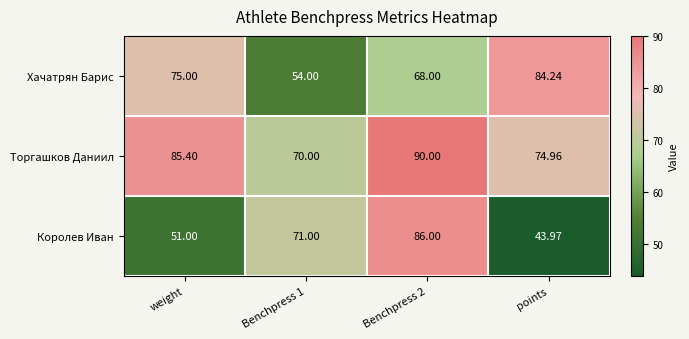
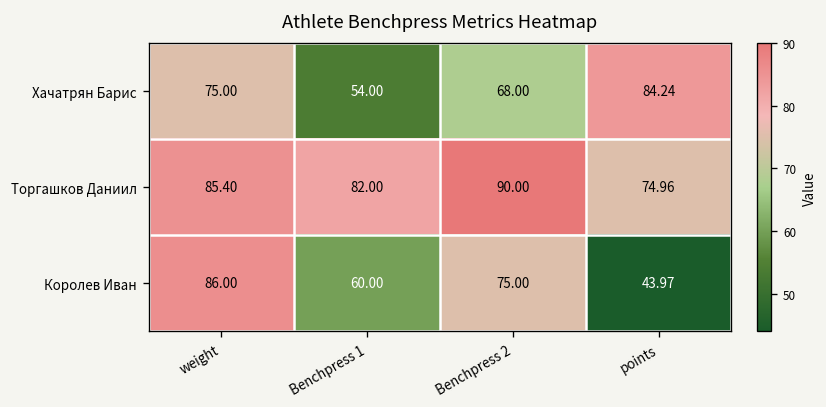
Торгашков Даниил, Benchpress 1: 70.00 -> 82.00
Королев Иван, weight: 51.00 -> 86.00
Королев Иван, Benchpress 1: 71.00 -> 60.00
Королев Иван, Benchpress 2: 86.00 -> 75.00
